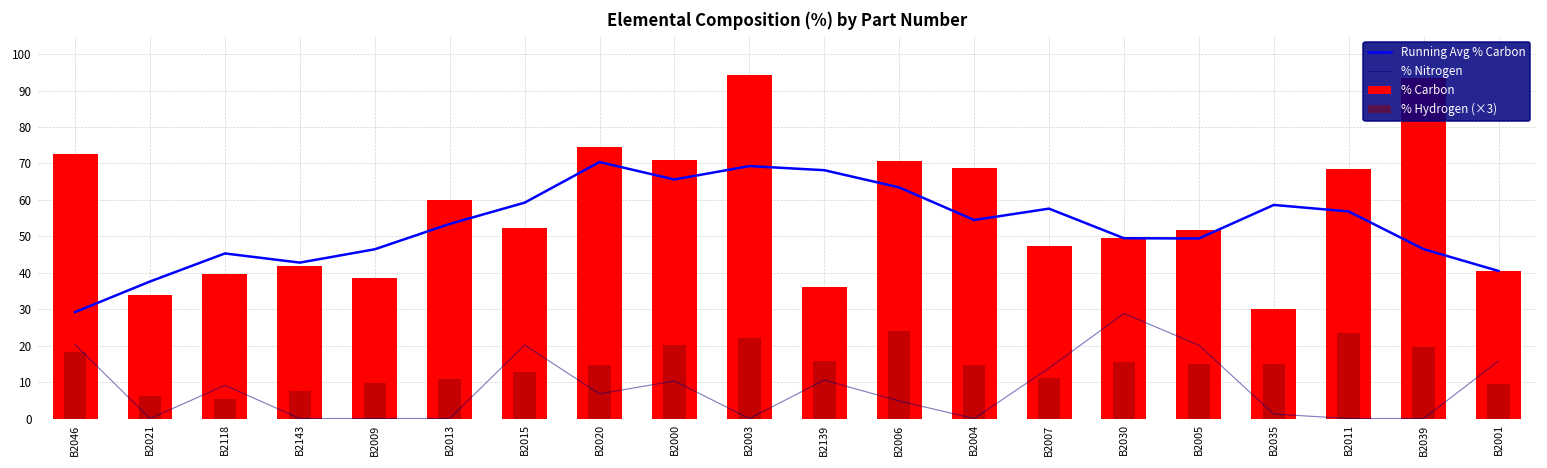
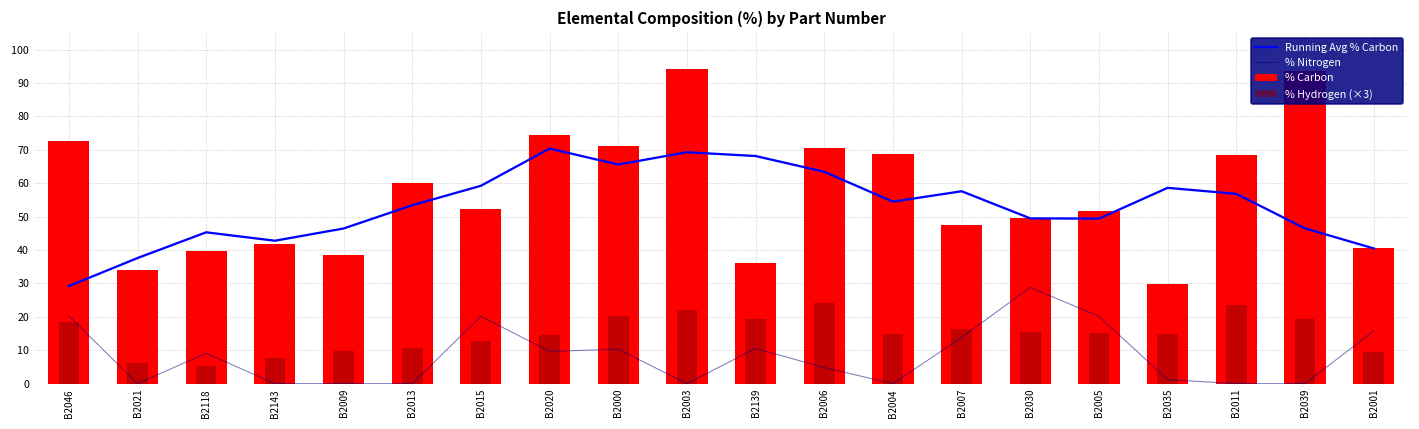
% Nitrogen, B2020: 7 -> 10
% Hydrogen (×3), B2139: 16 -> 19
% Hydrogen (×3), B2007: 11 -> 16
